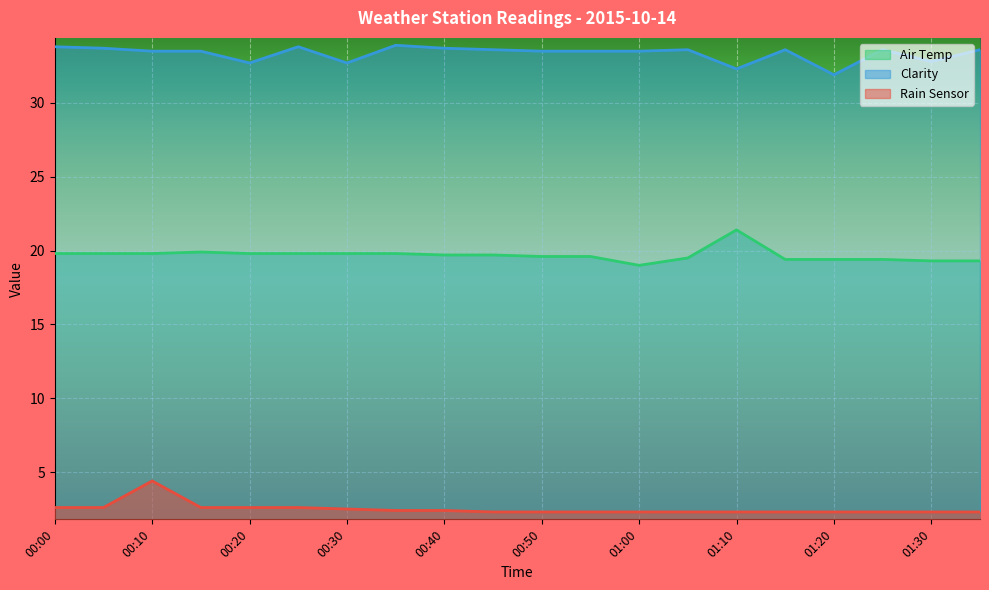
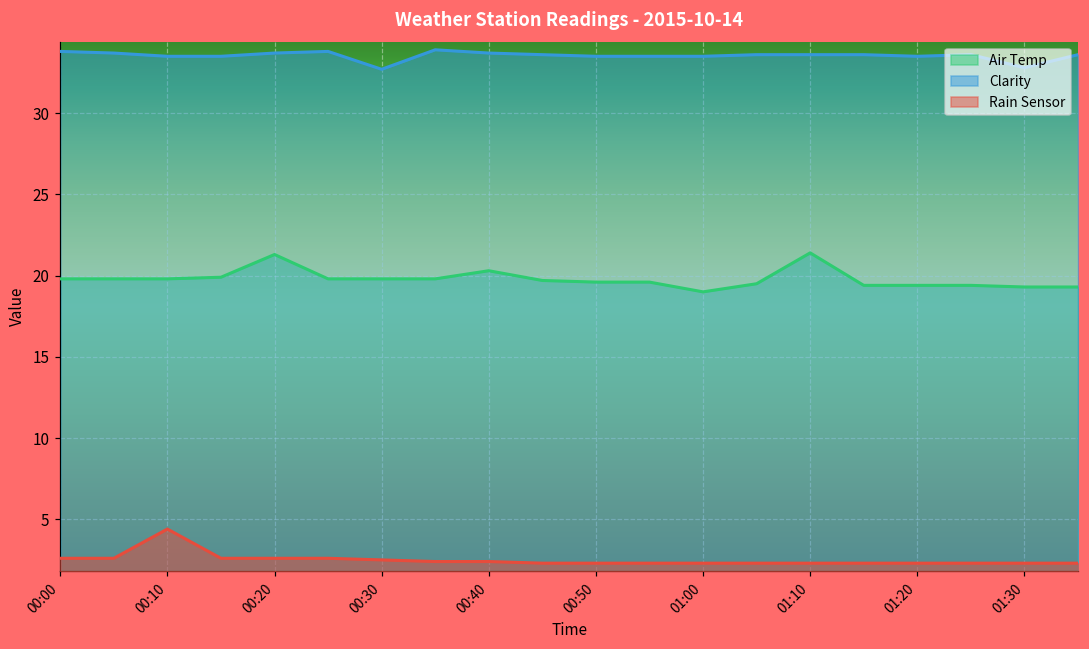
Air Temp, 00:20: 19.8 -> 21.3
Clarity, 00:20: 32.7 -> 33.7
Air Temp, 00:40: 19.7 -> 20.3
Clarity, 01:10: 32.3 -> 33.6
Clarity, 01:20: 31.9 -> 33.5
